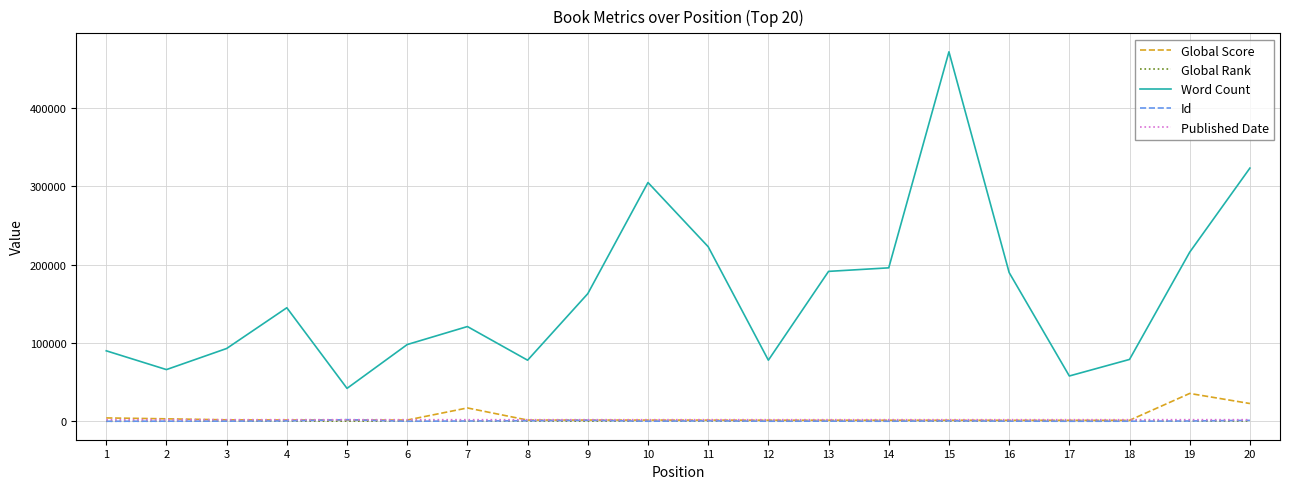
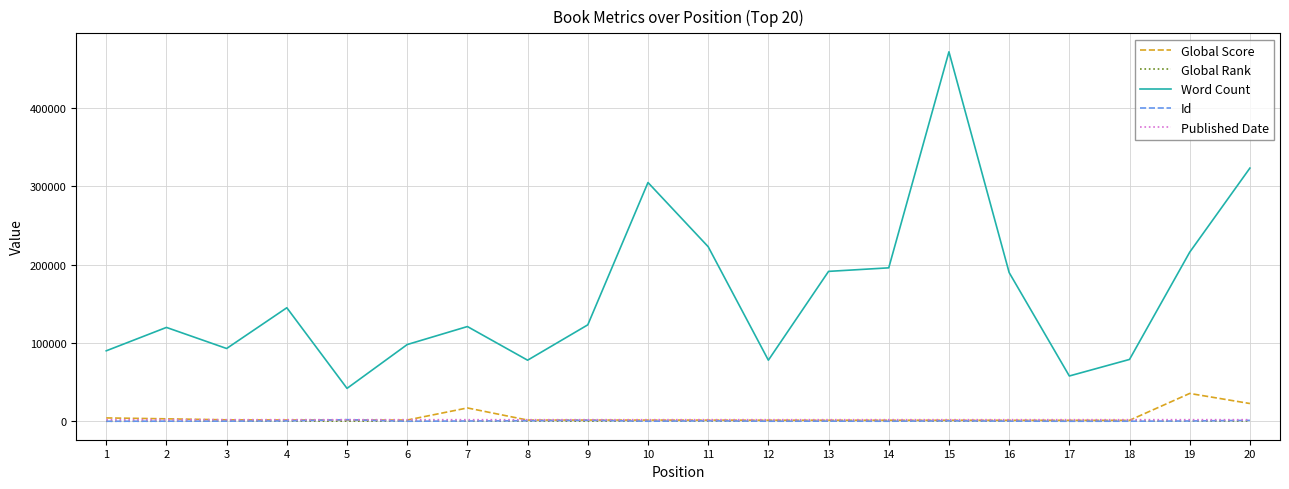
Word Count, 2: 70000 -> 120000
Word Count, 9: 160000 -> 120000
